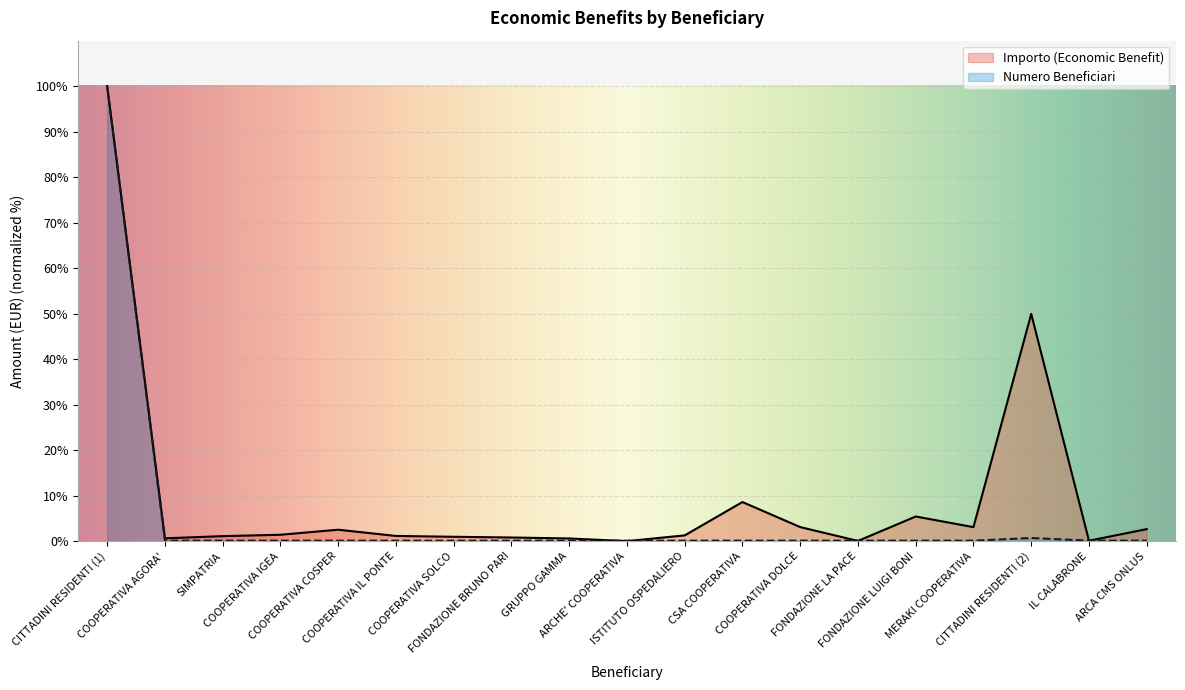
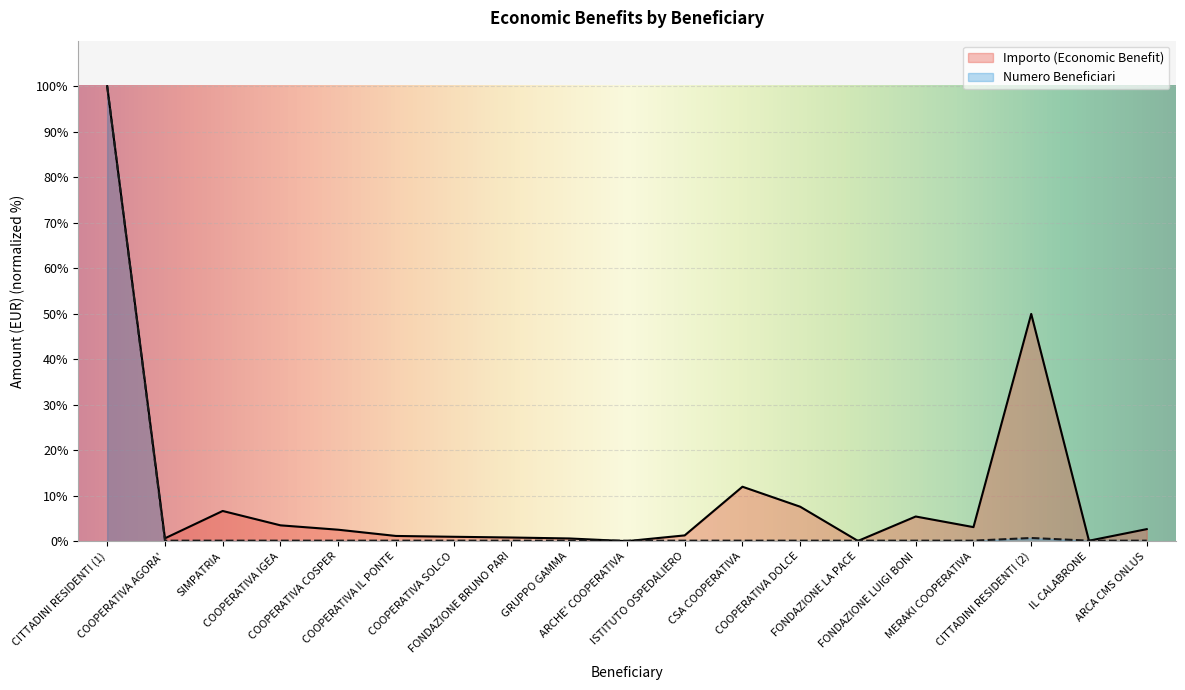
Importo (Economic Benefit), SIMPATRIA: 1% -> 7%
Importo (Economic Benefit), COOPERATIVA IGEA: 1% -> 4%
Importo (Economic Benefit), CSA COOPERATIVA: 9% -> 12%
Importo (Economic Benefit), COOPERATIVA DOLCE: 3% -> 8%
